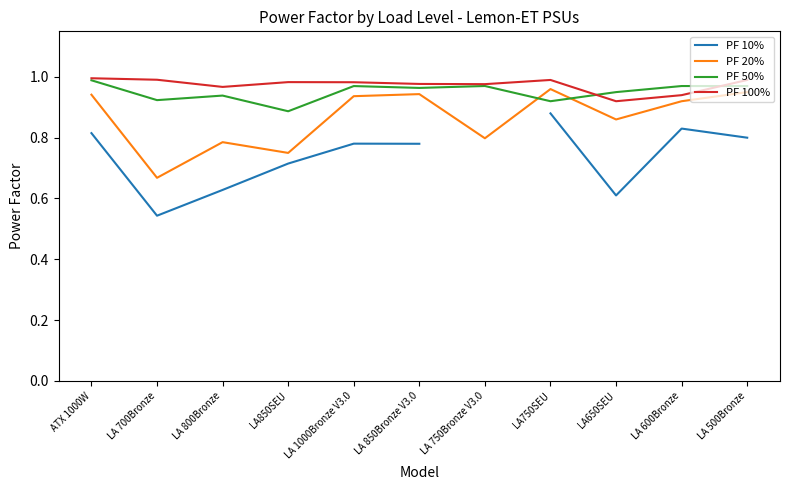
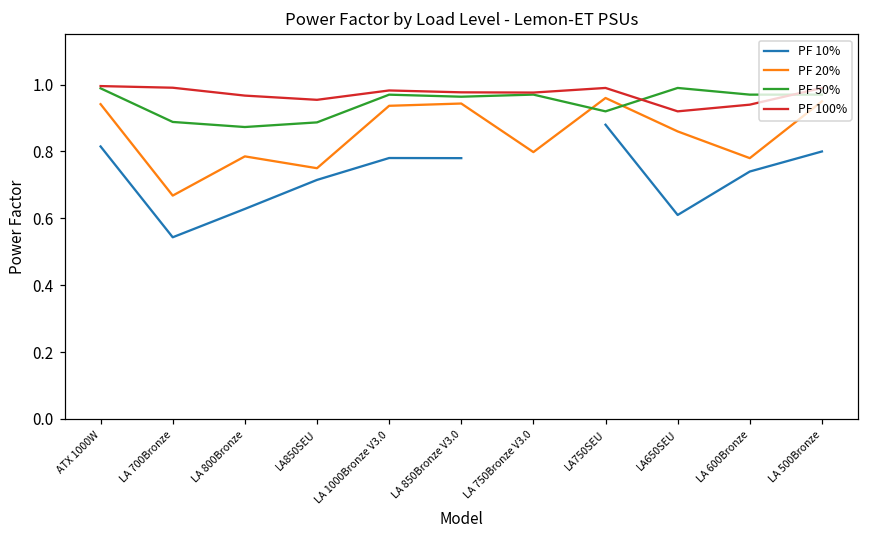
PF 50%, LA 700Bronze: 0.92 -> 0.89
PF 50%, LA 800Bronze: 0.94 -> 0.87
PF 100%, LA850SEU: 0.98 -> 0.95
PF 50%, LA650SEU: 0.95 -> 0.99
PF 10%, LA 600Bronze: 0.83 -> 0.74
PF 20%, LA 600Bronze: 0.92 -> 0.78
